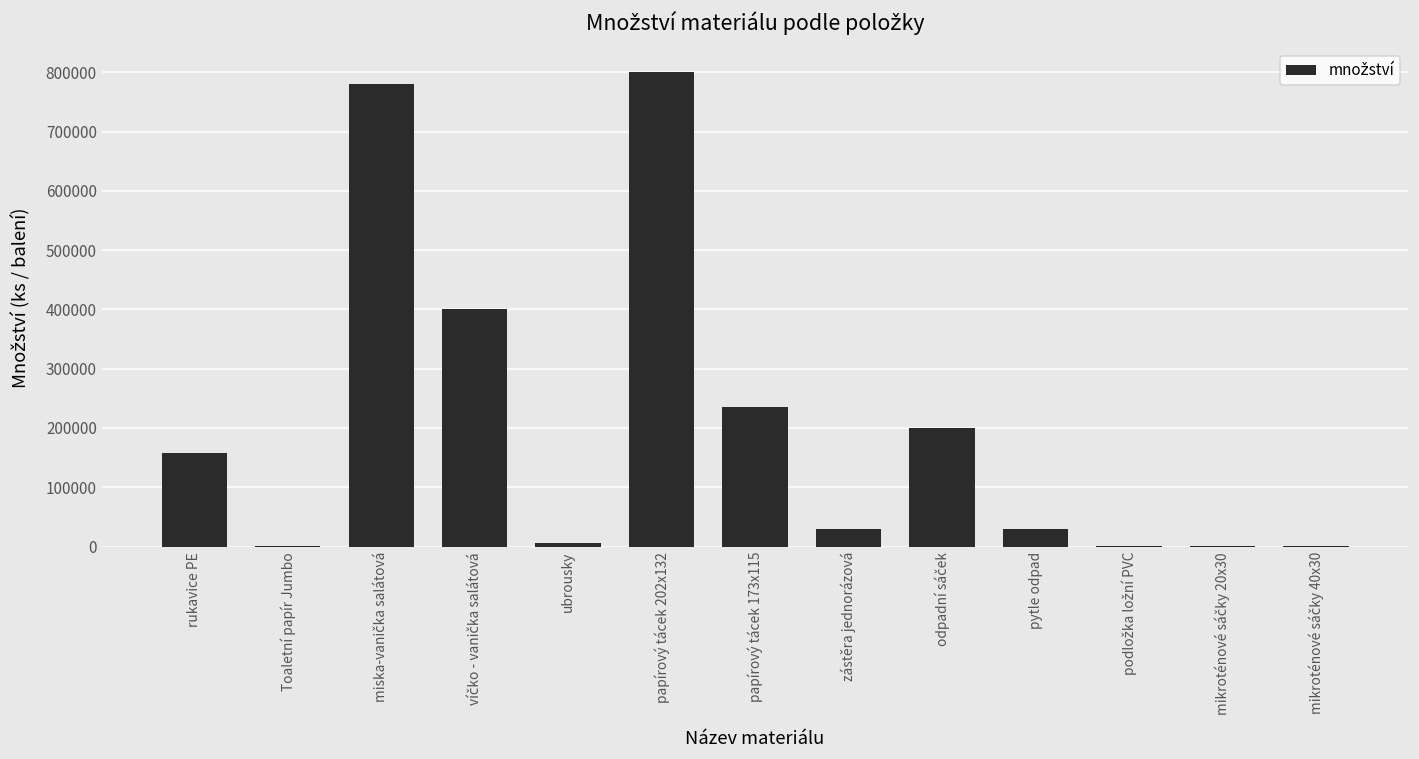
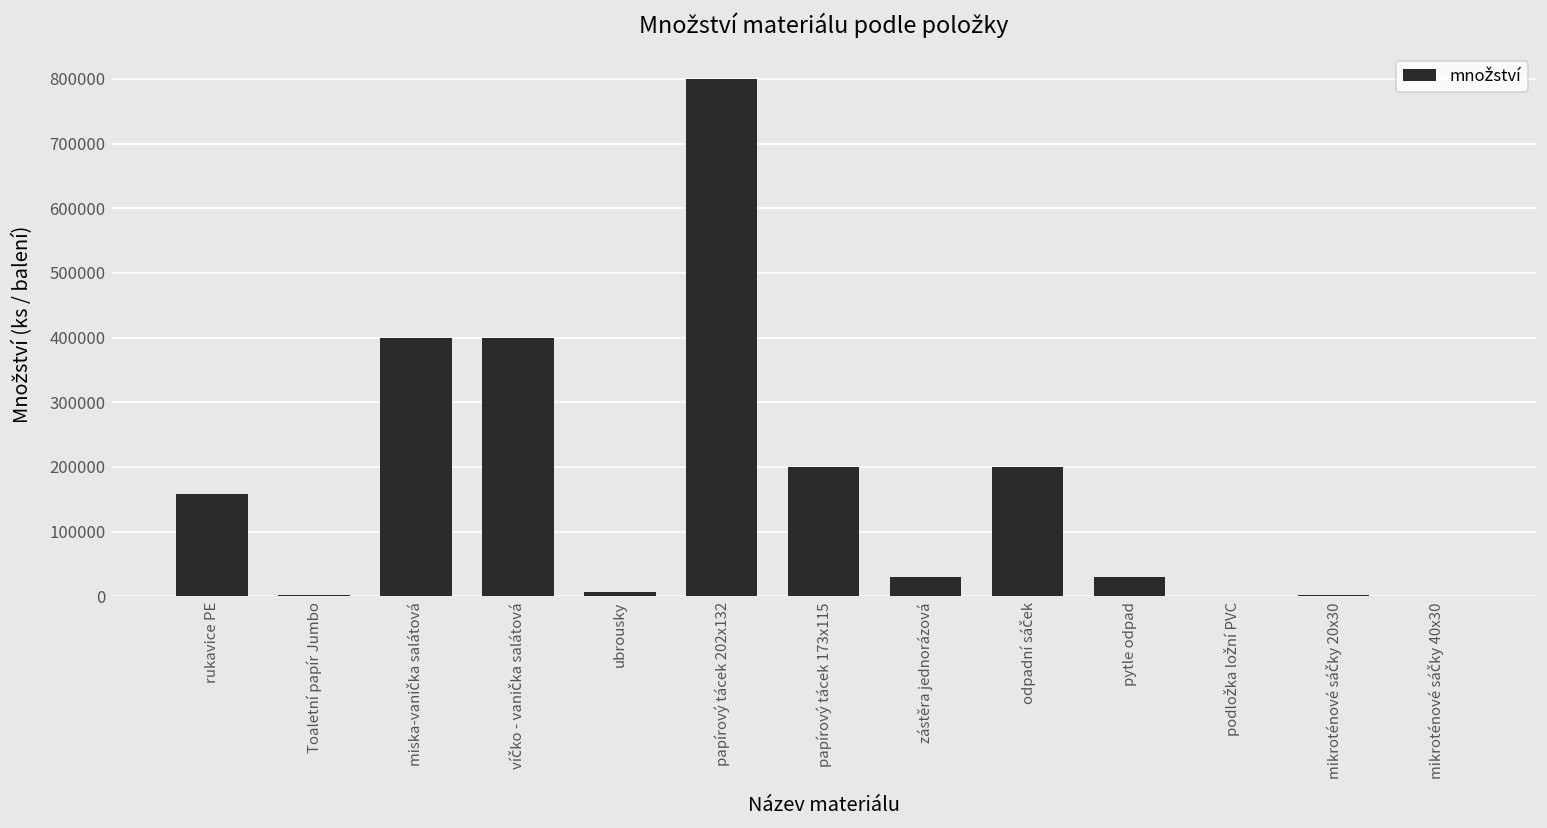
miska-vanička salátová: 780000 -> 400000
papírový tácek 173x115: 240000 -> 200000
